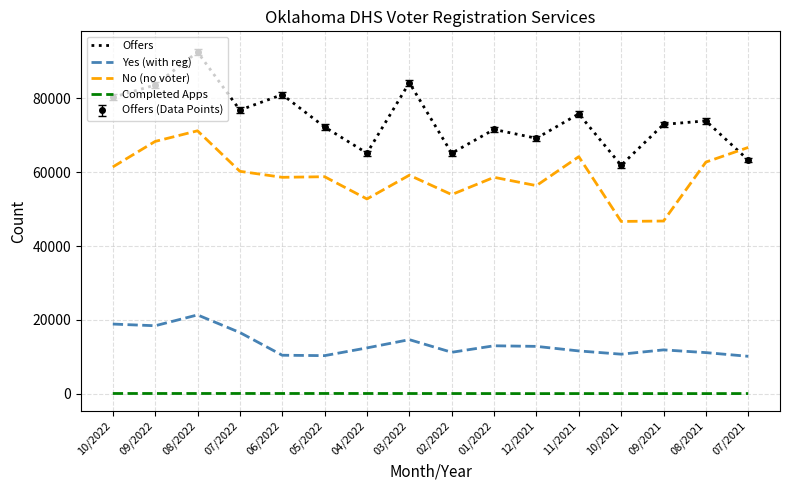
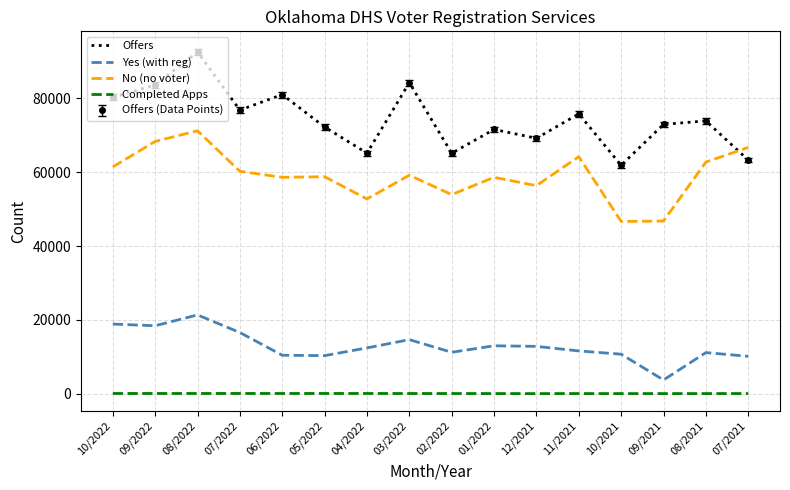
Yes (with reg), 09/2021: 12000 -> 4000
